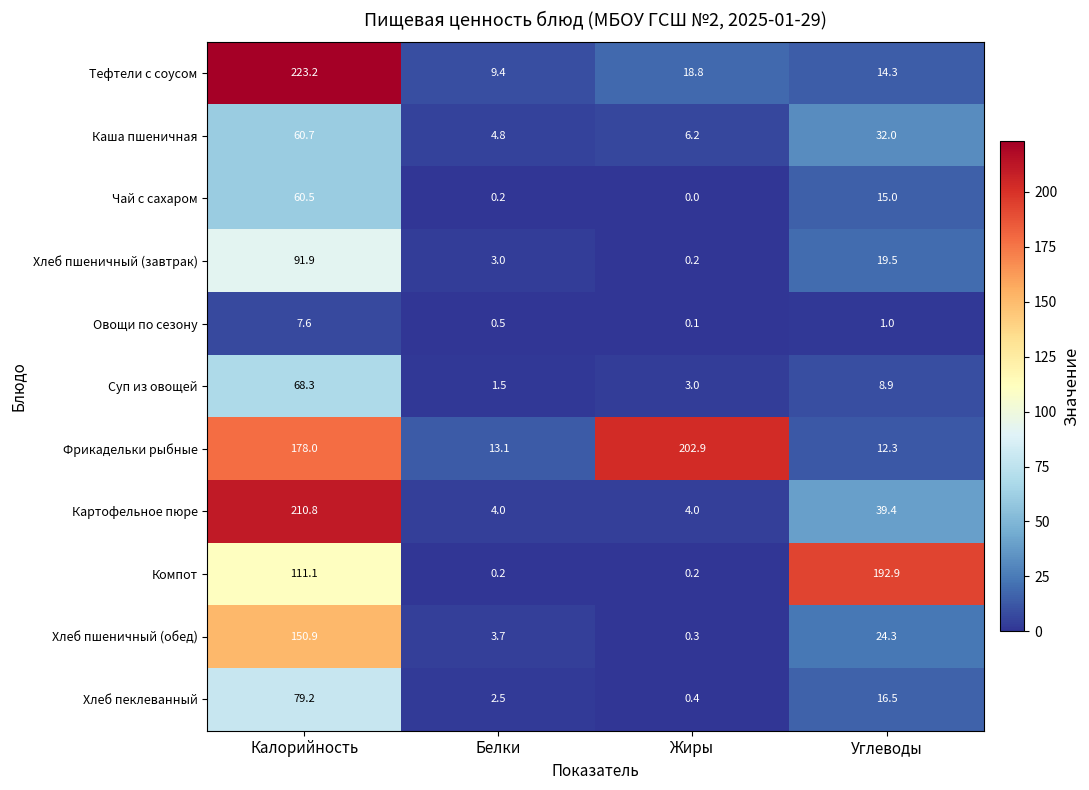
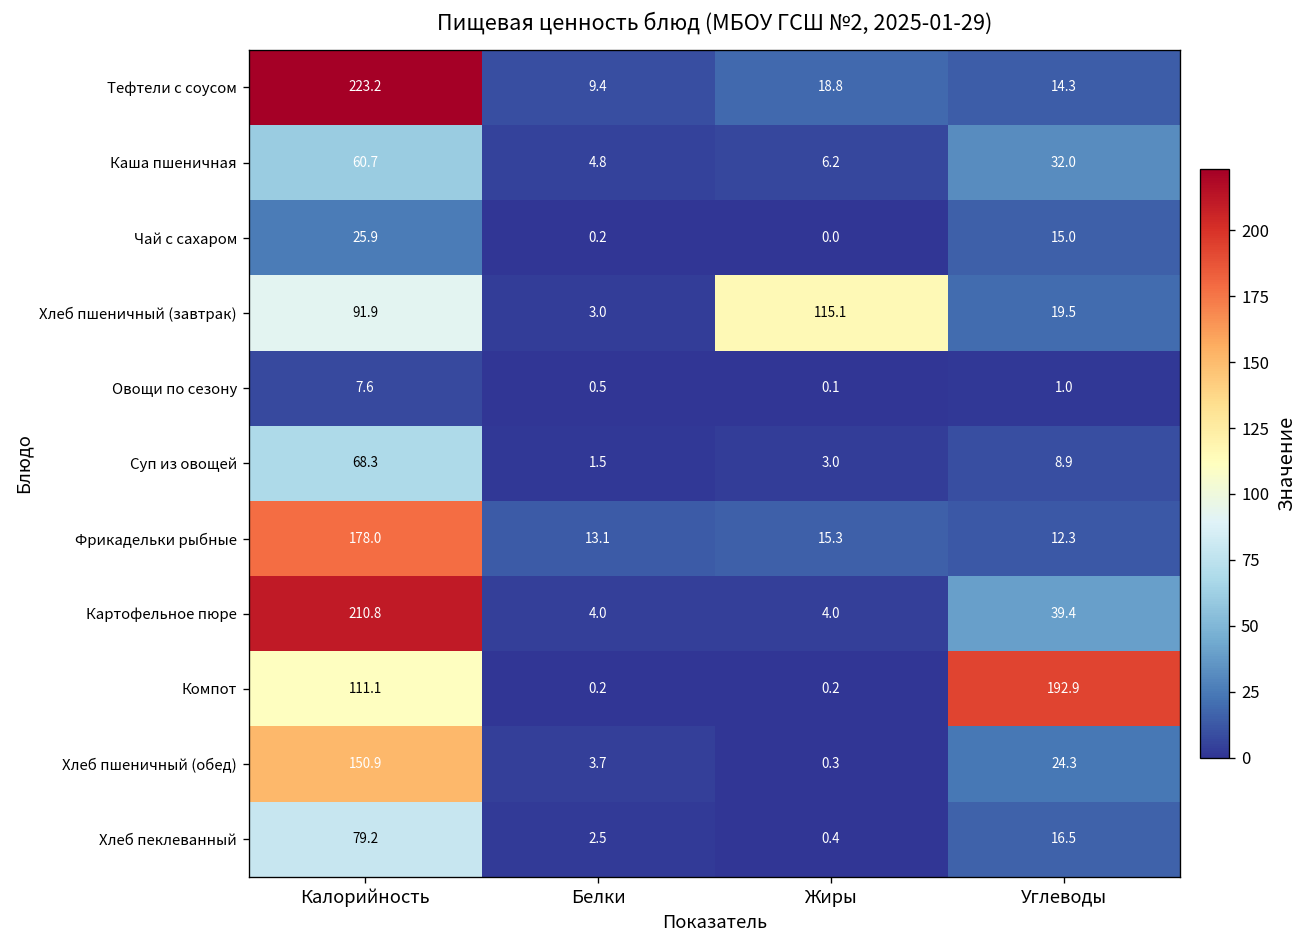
Чай с сахаром, Калорийность: 60.5 -> 25.9
Хлеб пшеничный (завтрак), Жиры: 0.2 -> 115.1
Фрикадельки рыбные, Жиры: 202.9 -> 15.3
